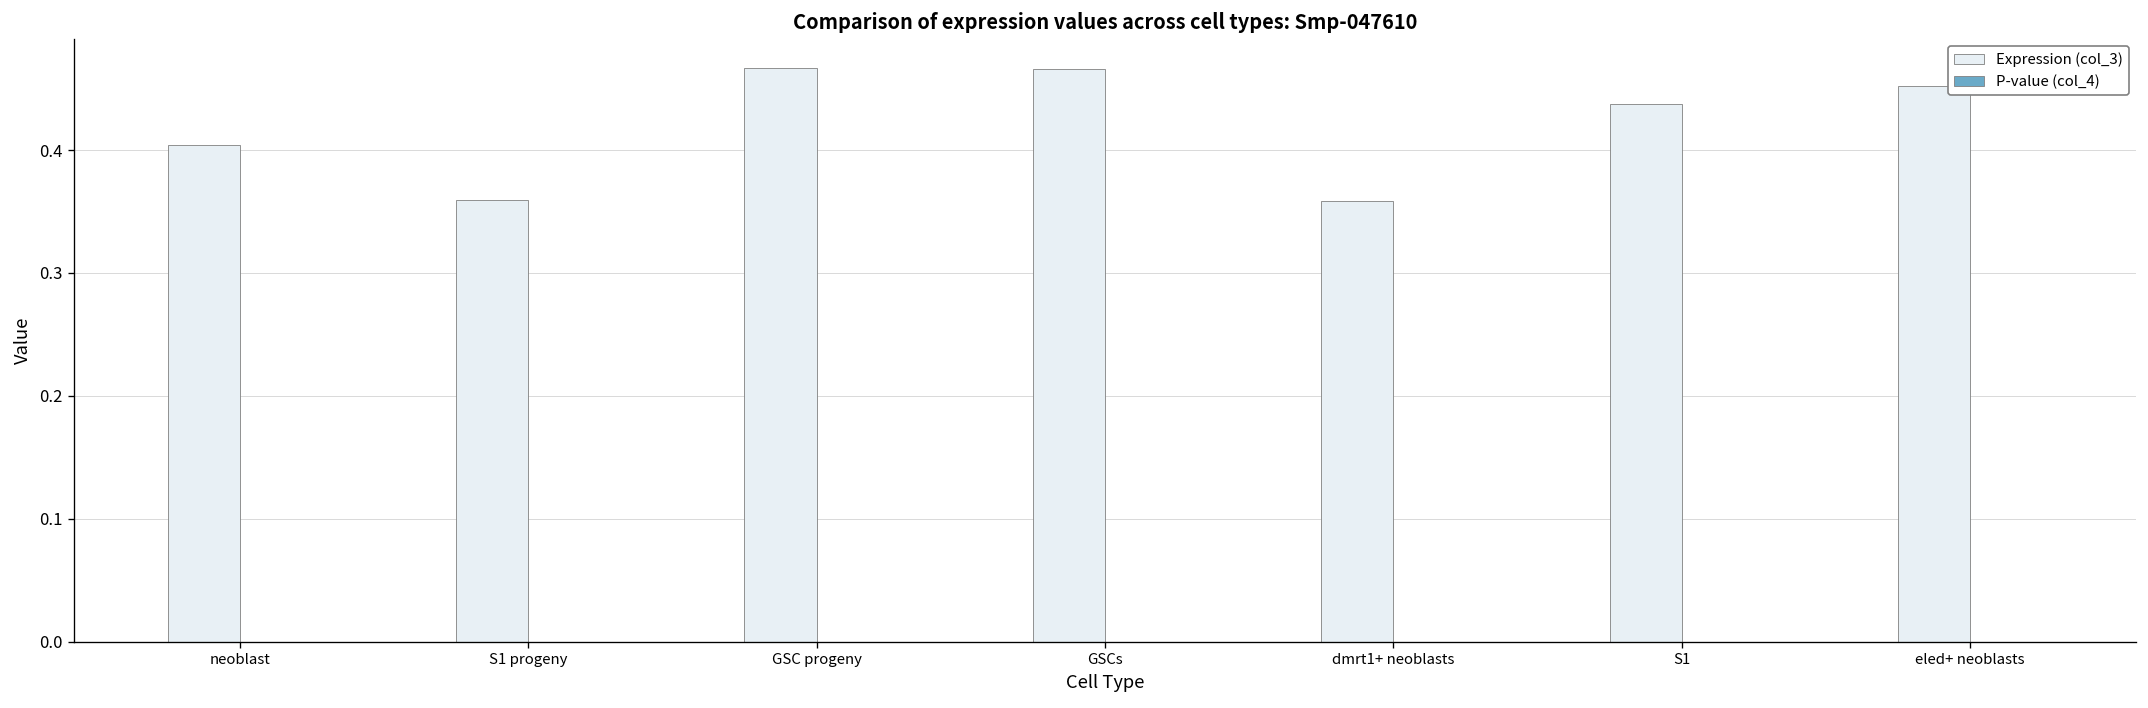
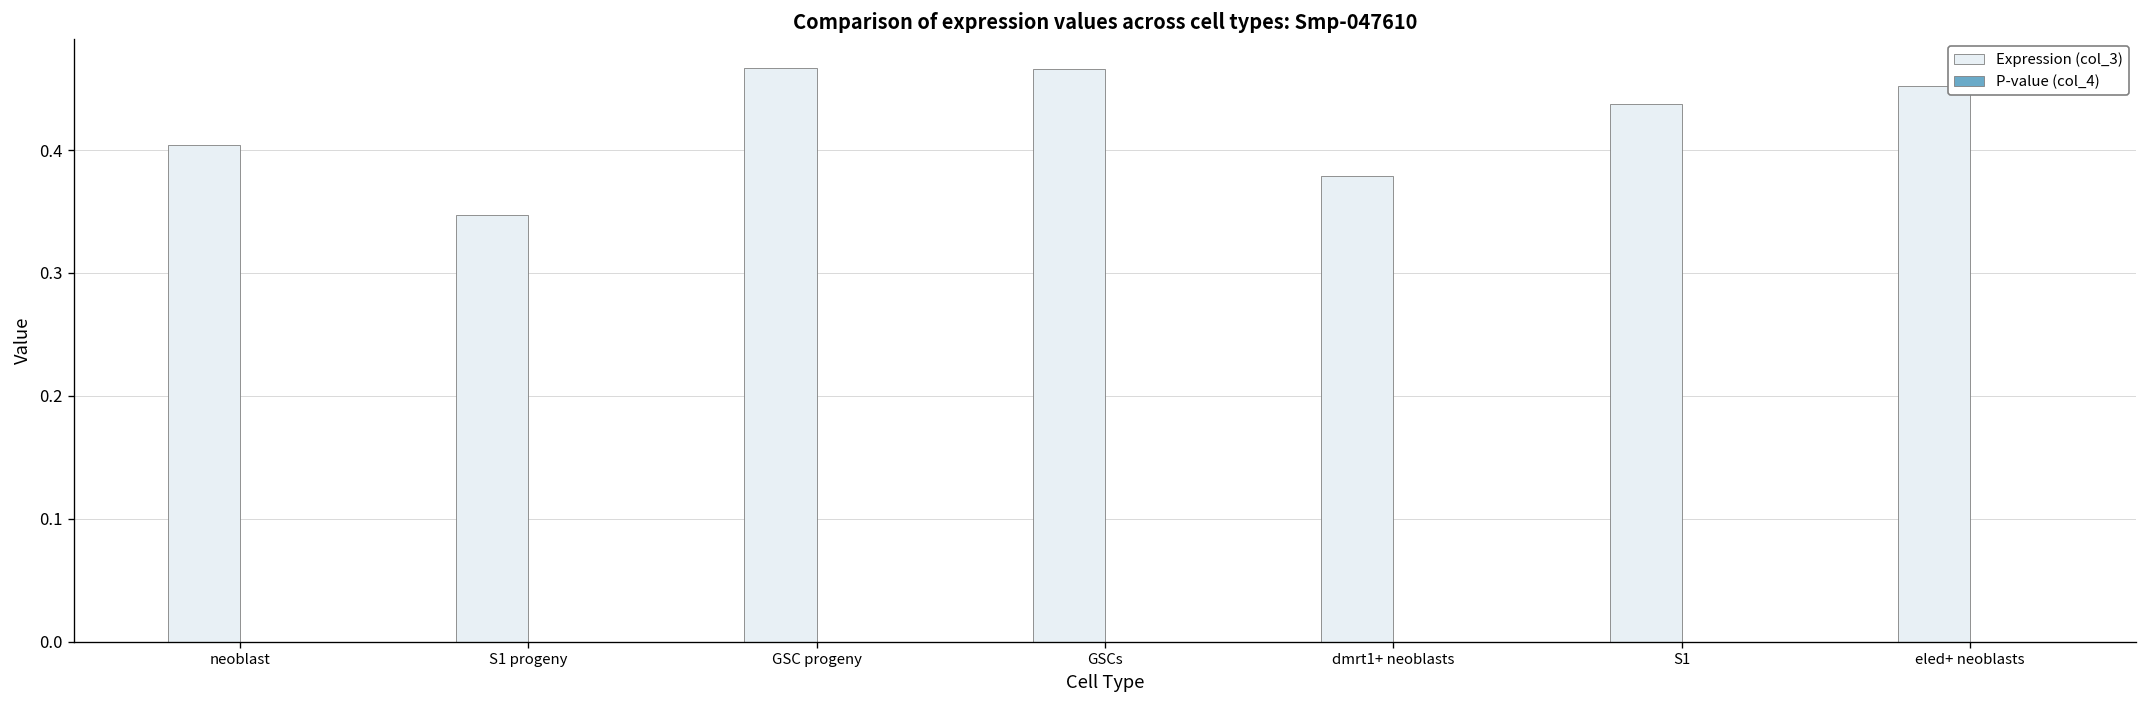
Expression (col_3), S1 progeny: 0.359 -> 0.347
Expression (col_3), dmrt1+ neoblasts: 0.359 -> 0.379
